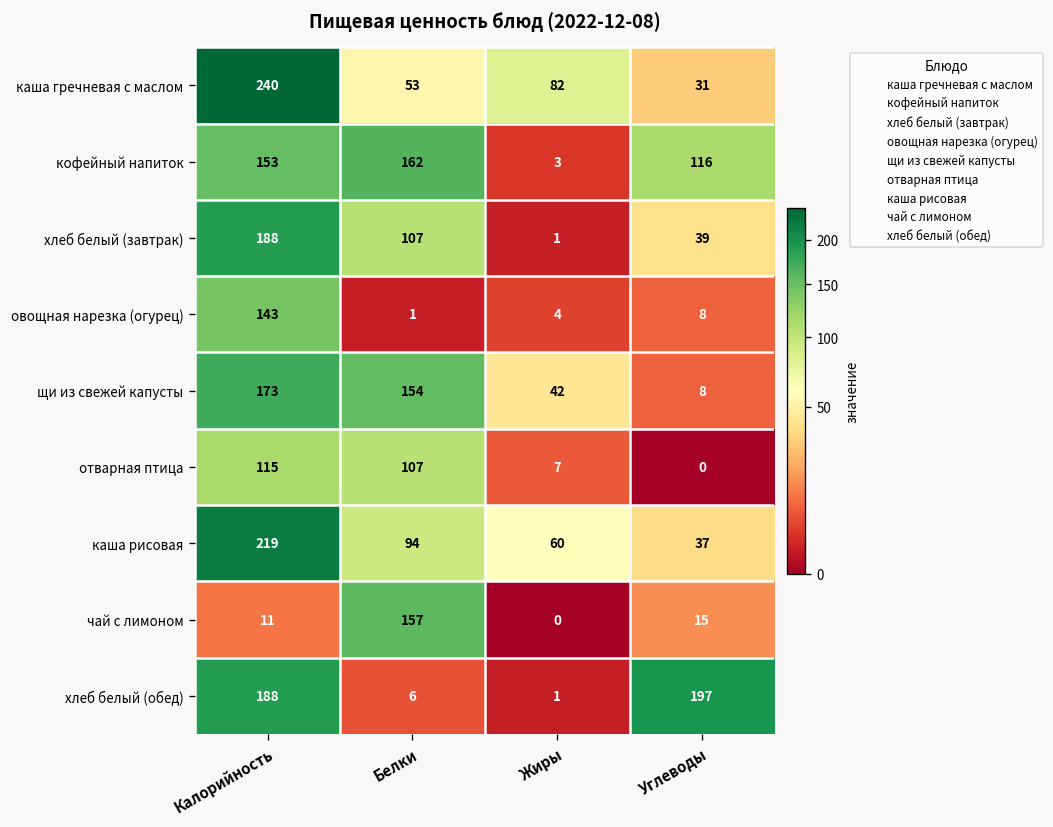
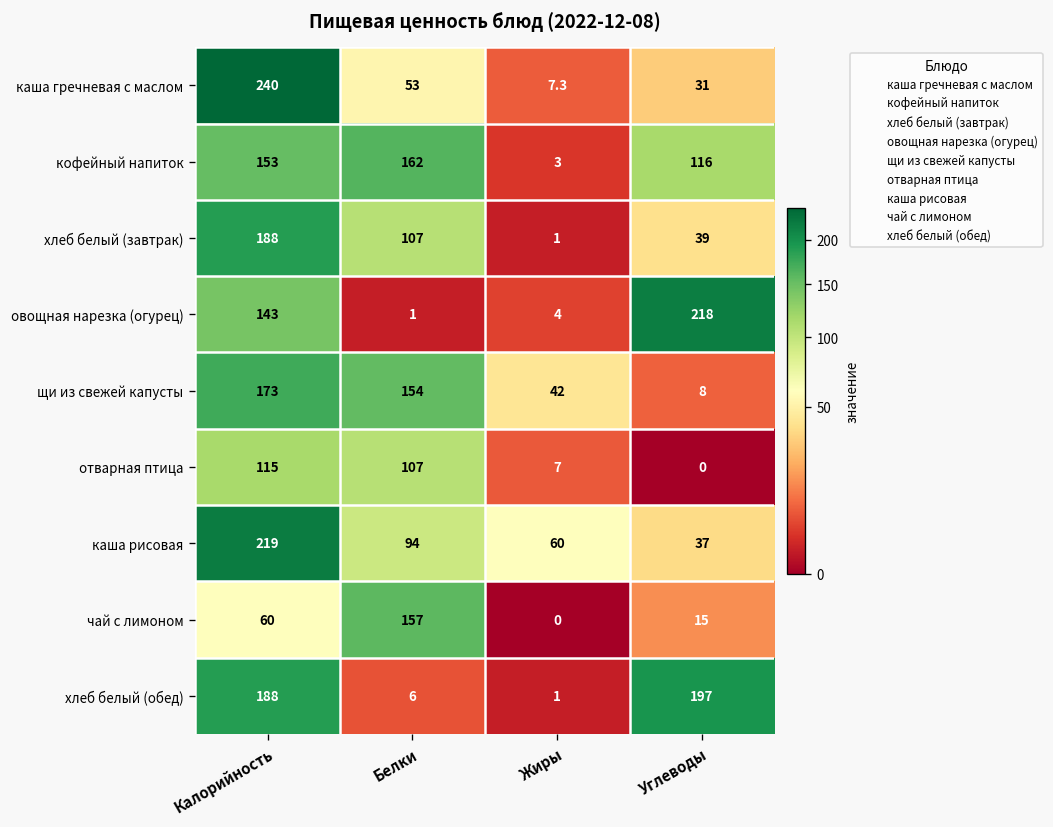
каша гречневая с маслом, Жиры: 82 -> 7.3
овощная нарезка (огурец), Углеводы: 8 -> 218
чай с лимоном, Калорийность: 11 -> 60
